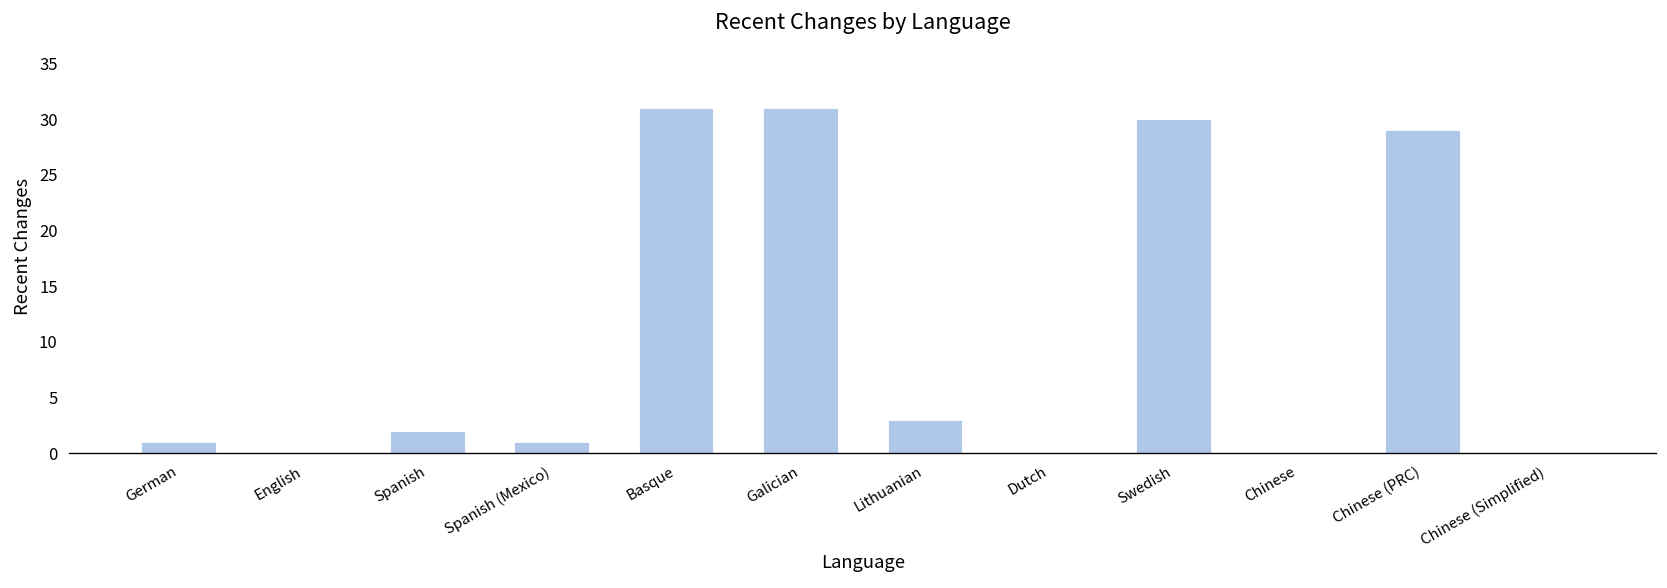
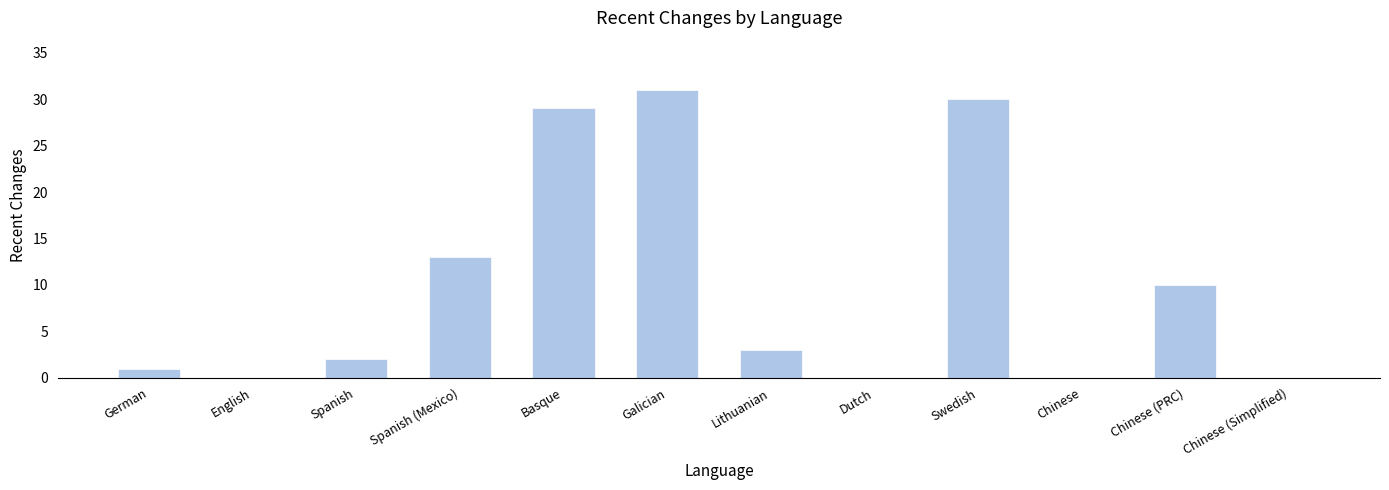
Spanish (Mexico): 1 -> 13
Basque: 31 -> 29
Chinese (PRC): 29 -> 10
